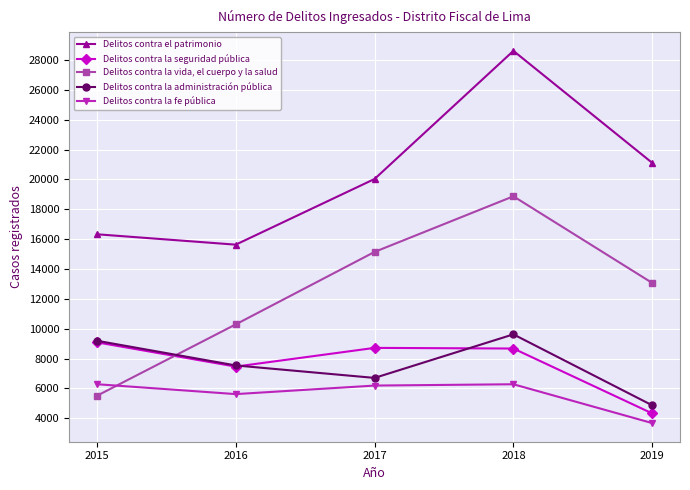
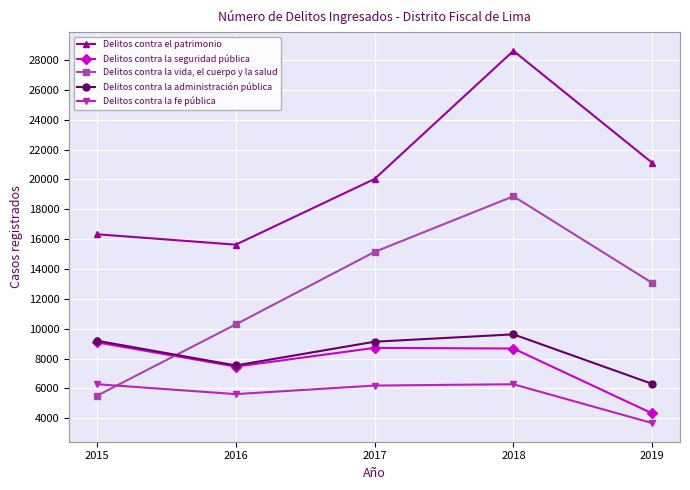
Delitos contra la administración pública, 2017: 6700 -> 9100
Delitos contra la administración pública, 2019: 4900 -> 6300
